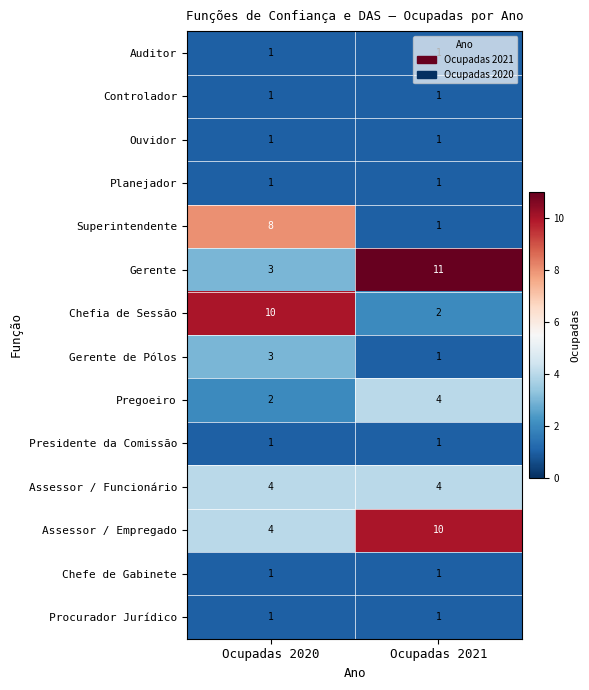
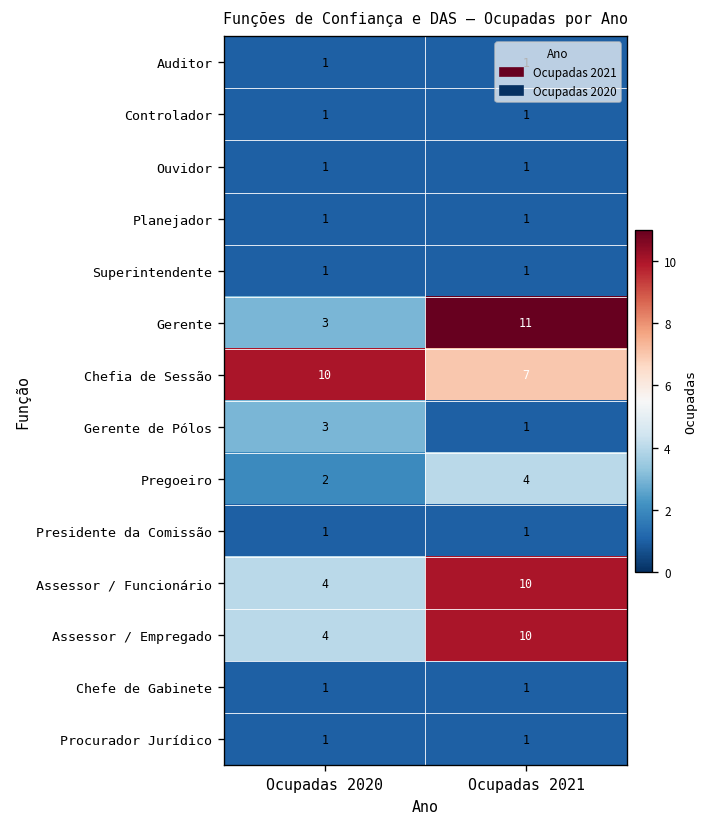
Superintendente, Ocupadas 2020: 8 -> 1
Chefia de Sessão, Ocupadas 2021: 2 -> 7
Assessor / Funcionário, Ocupadas 2021: 4 -> 10
